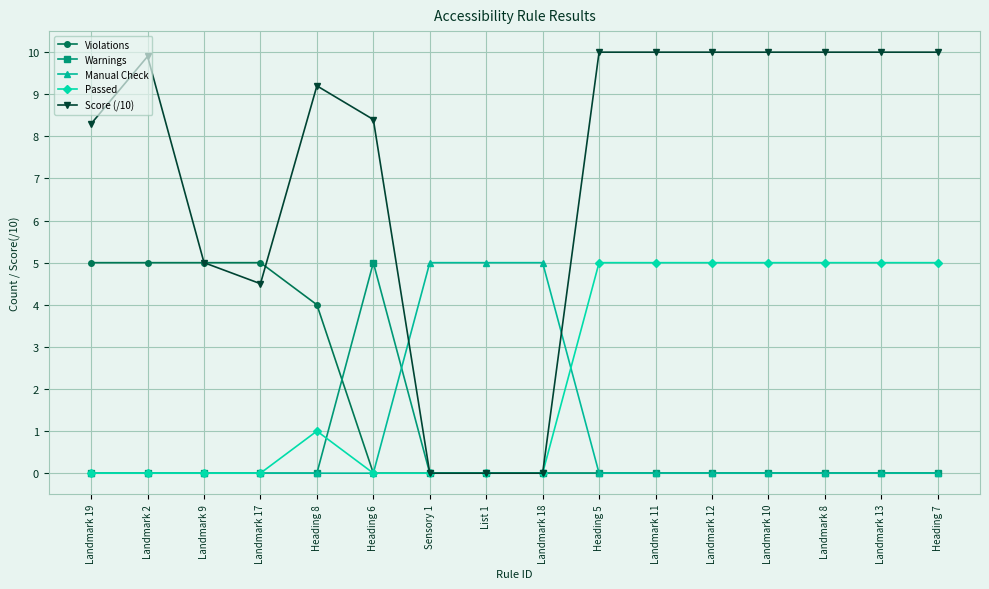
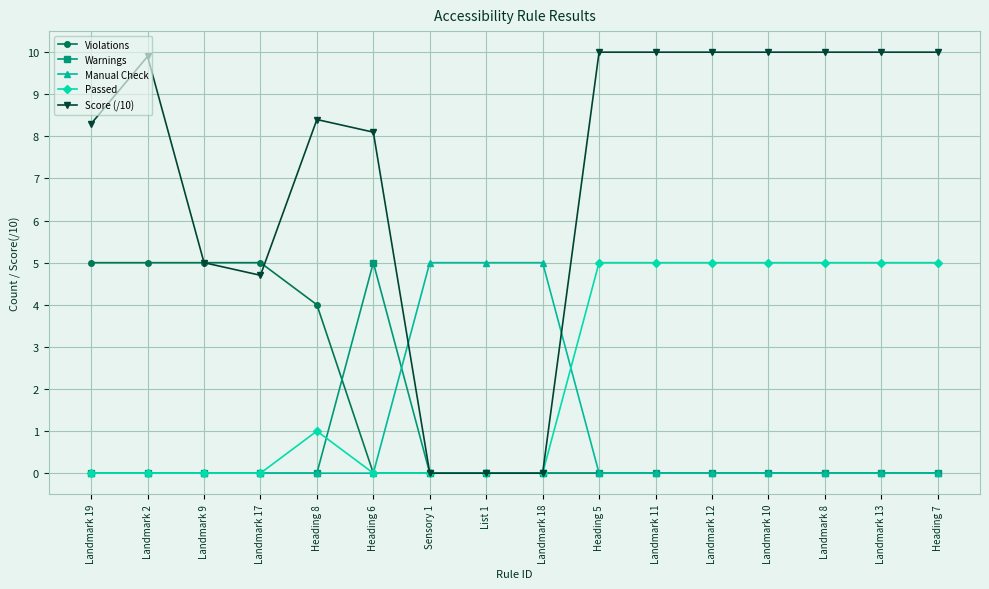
Score (/10), Landmark 17: 4.5 -> 4.7
Score (/10), Heading 8: 9.2 -> 8.4
Score (/10), Heading 6: 8.4 -> 8.1
